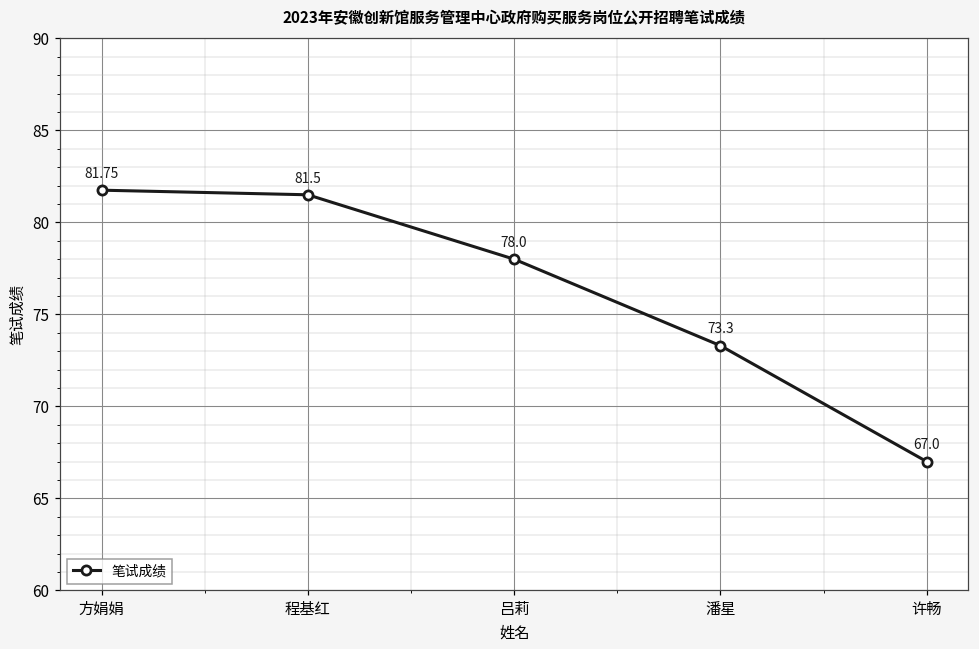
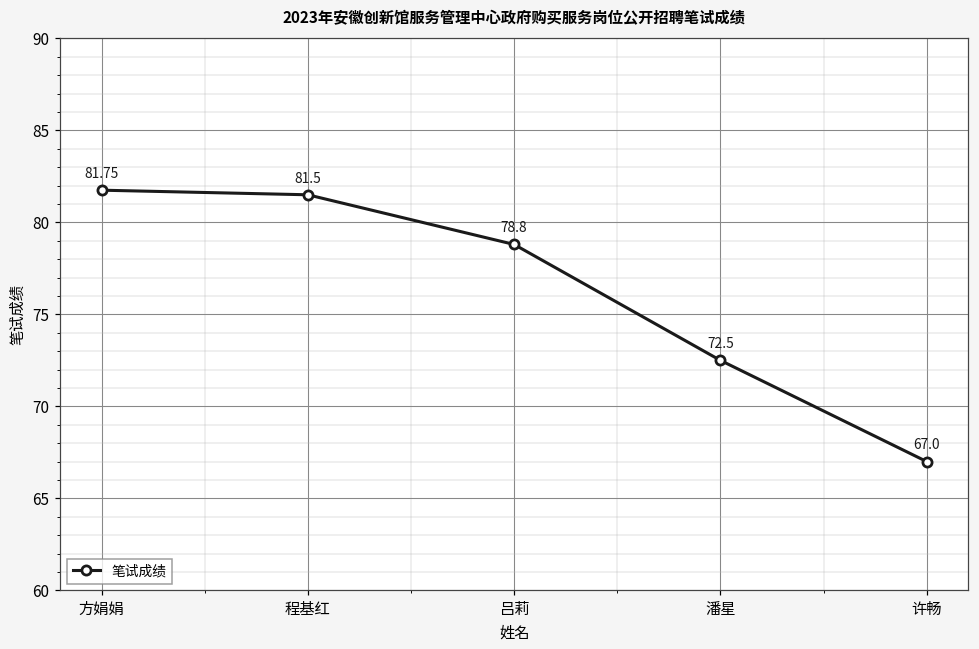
吕莉: 78.0 -> 78.8
潘星: 73.3 -> 72.5
